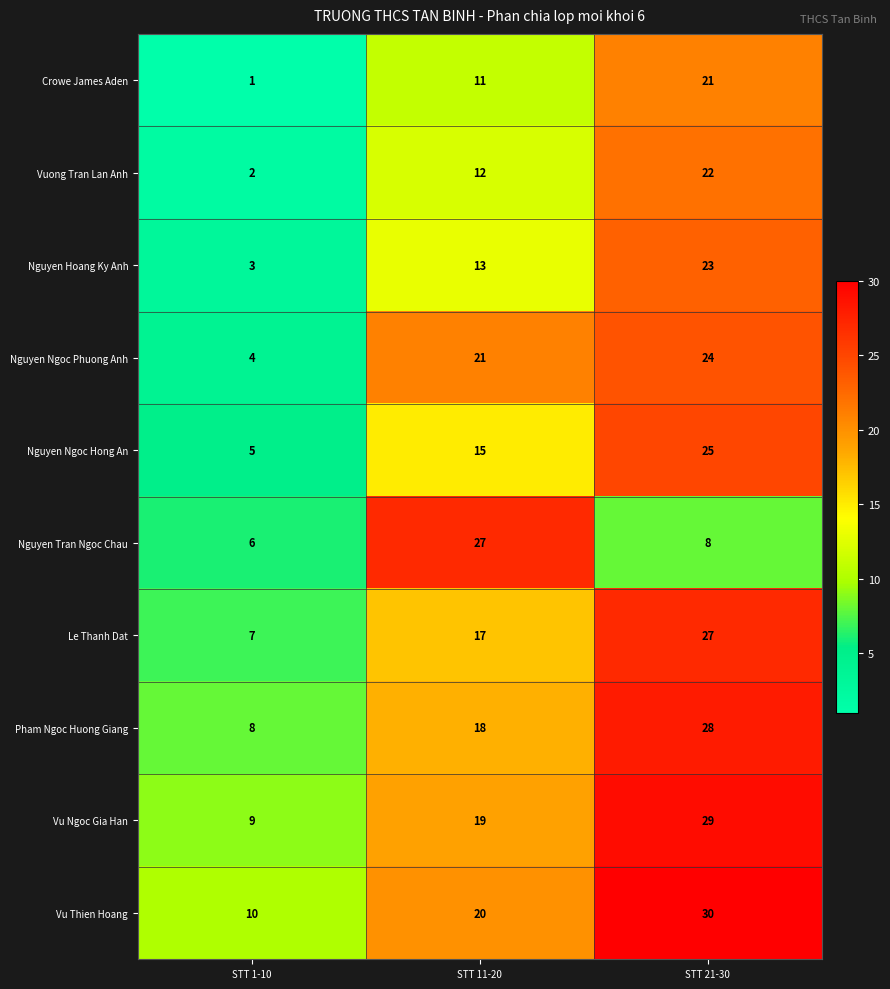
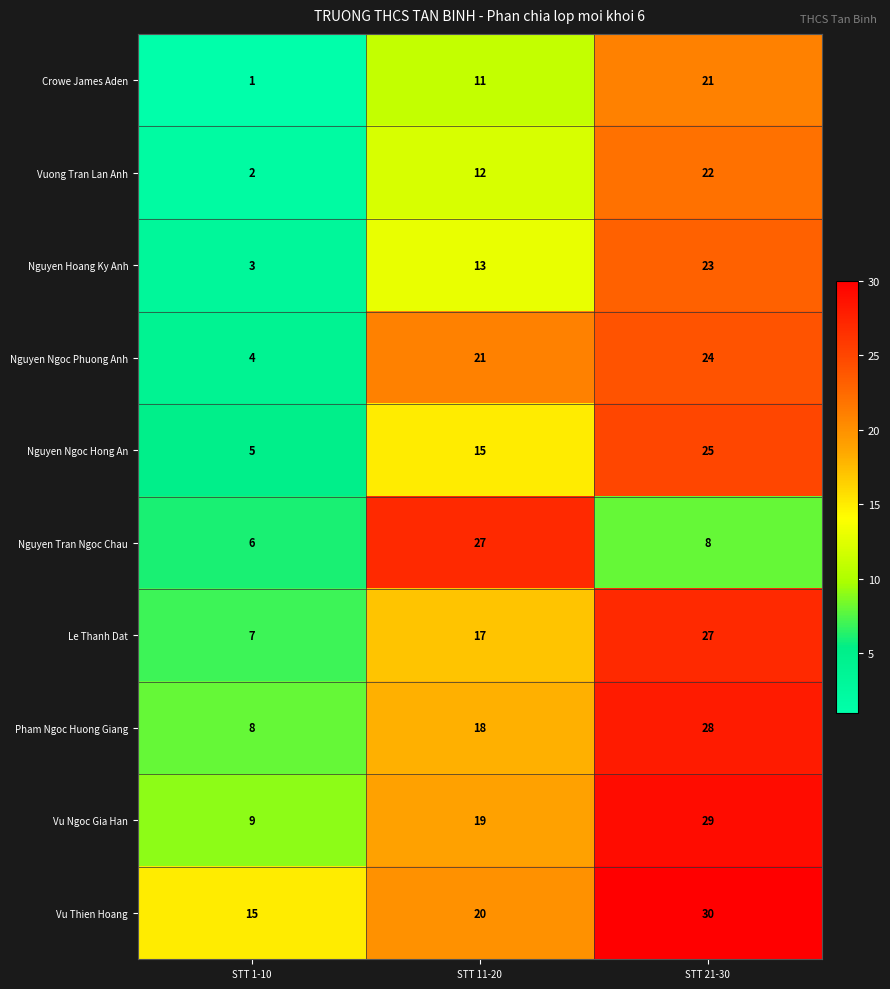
Vu Thien Hoang, STT 1-10: 10 -> 15
